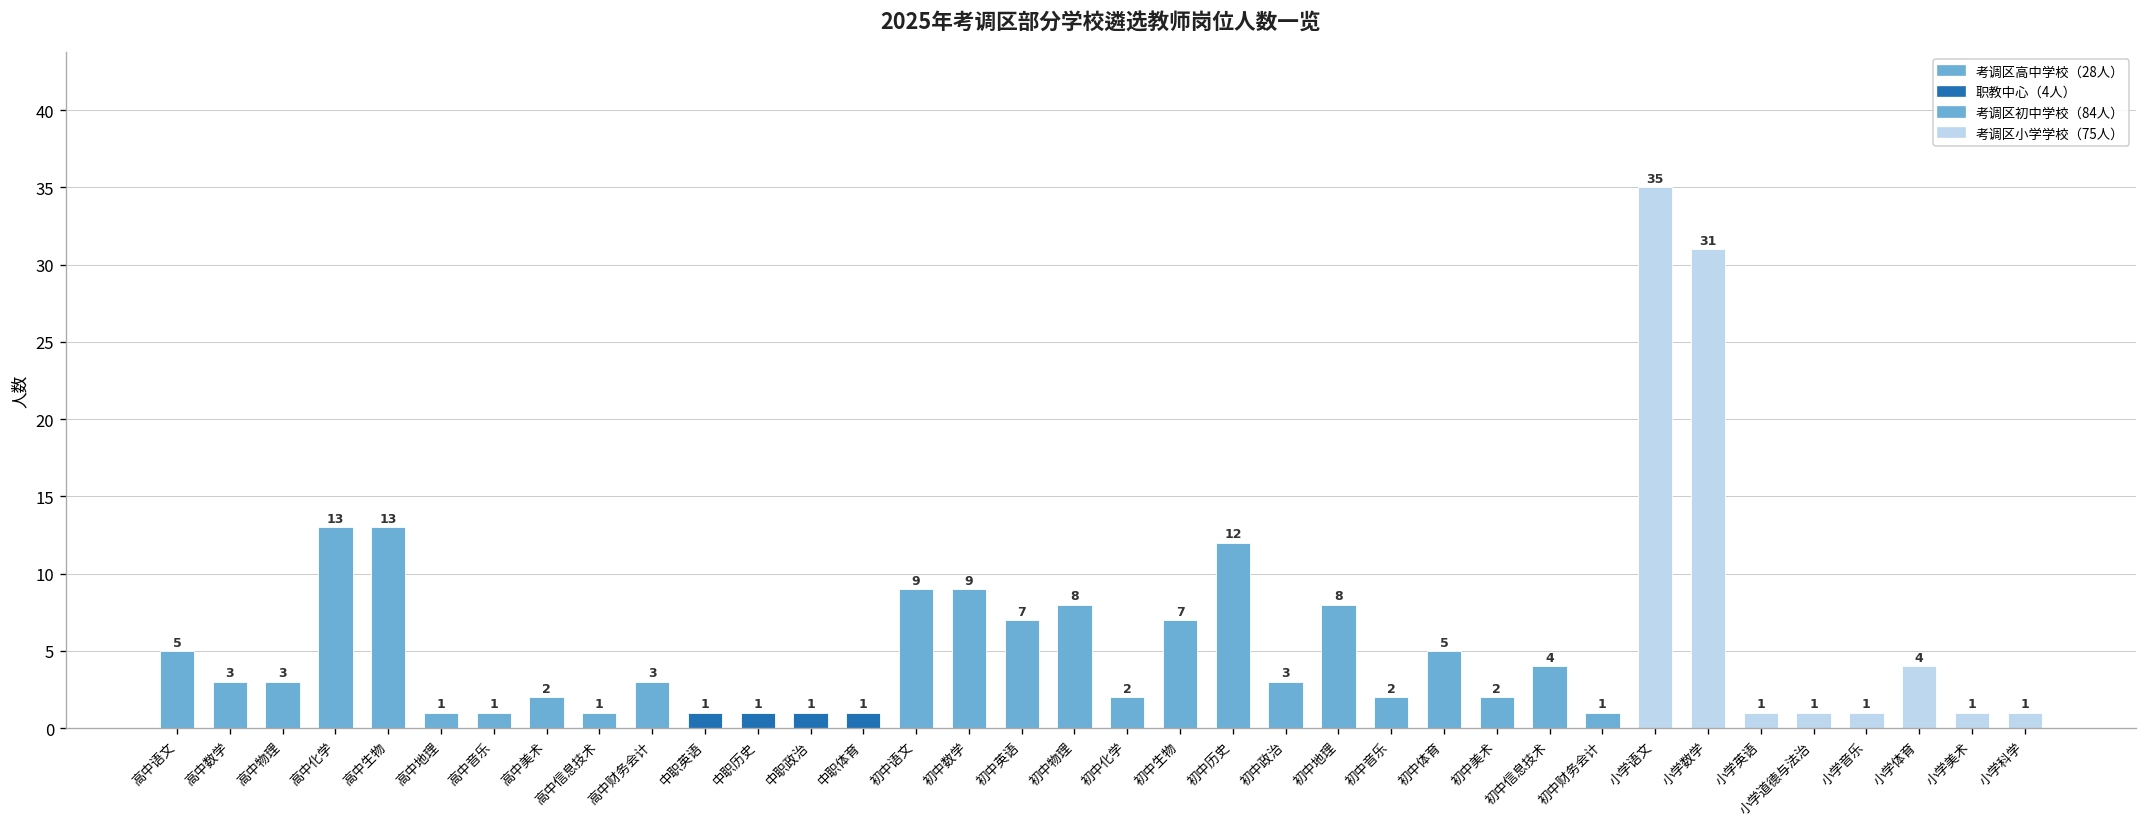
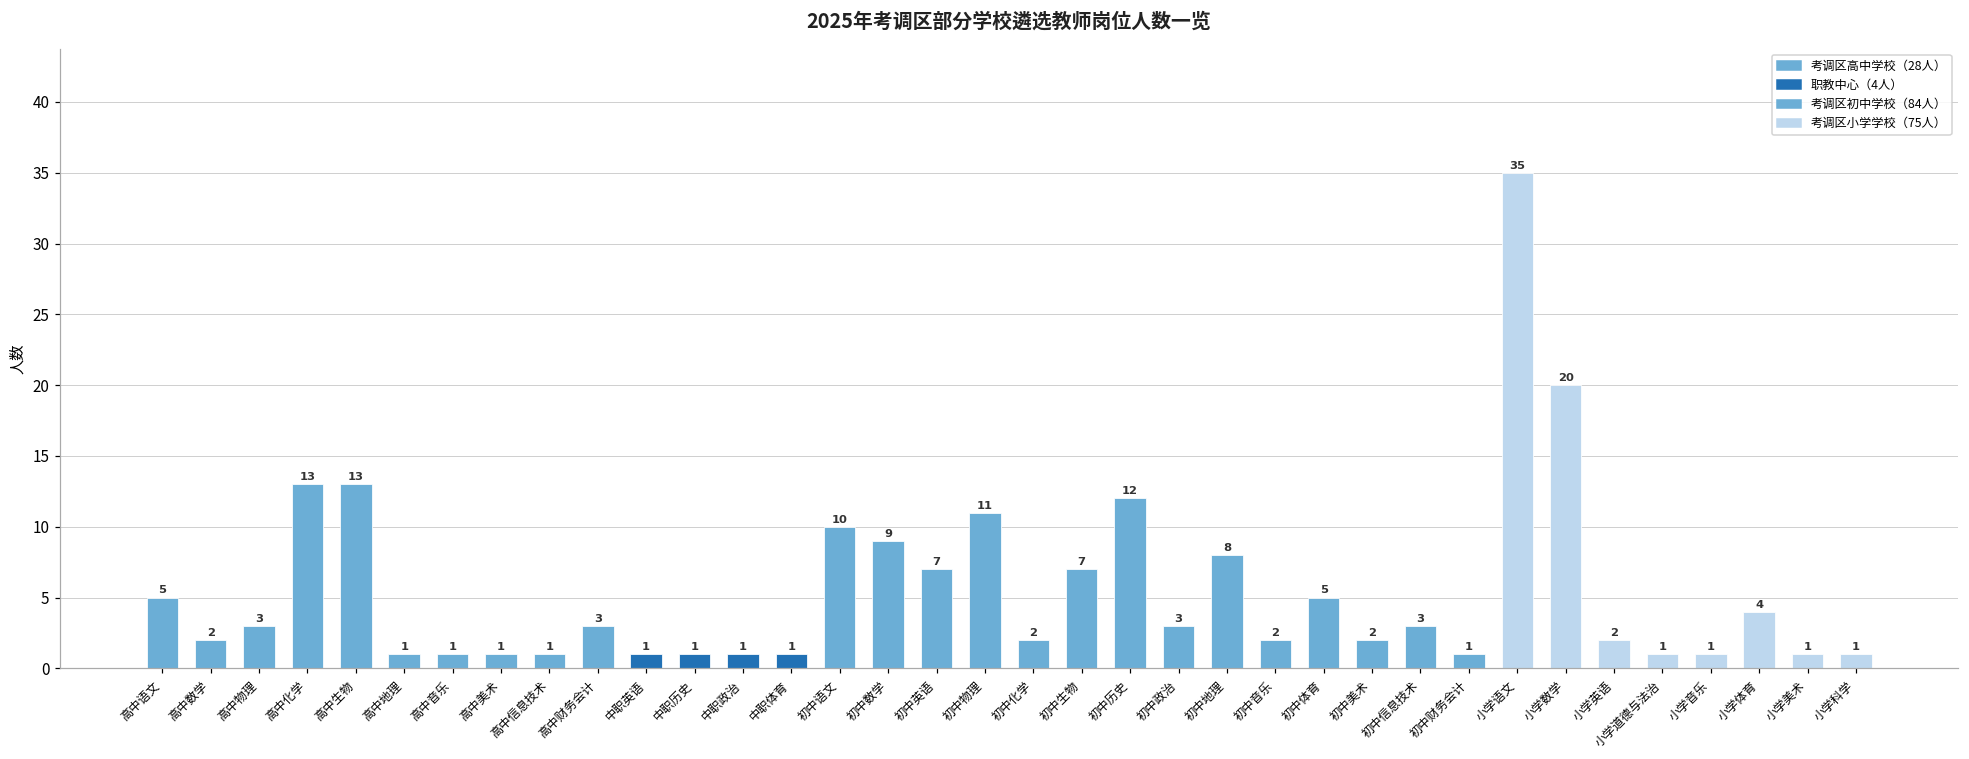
高中数学: 3 -> 2
高中美术: 2 -> 1
初中语文: 9 -> 10
初中物理: 8 -> 11
初中信息技术: 4 -> 3
小学数学: 31 -> 20
小学英语: 1 -> 2
